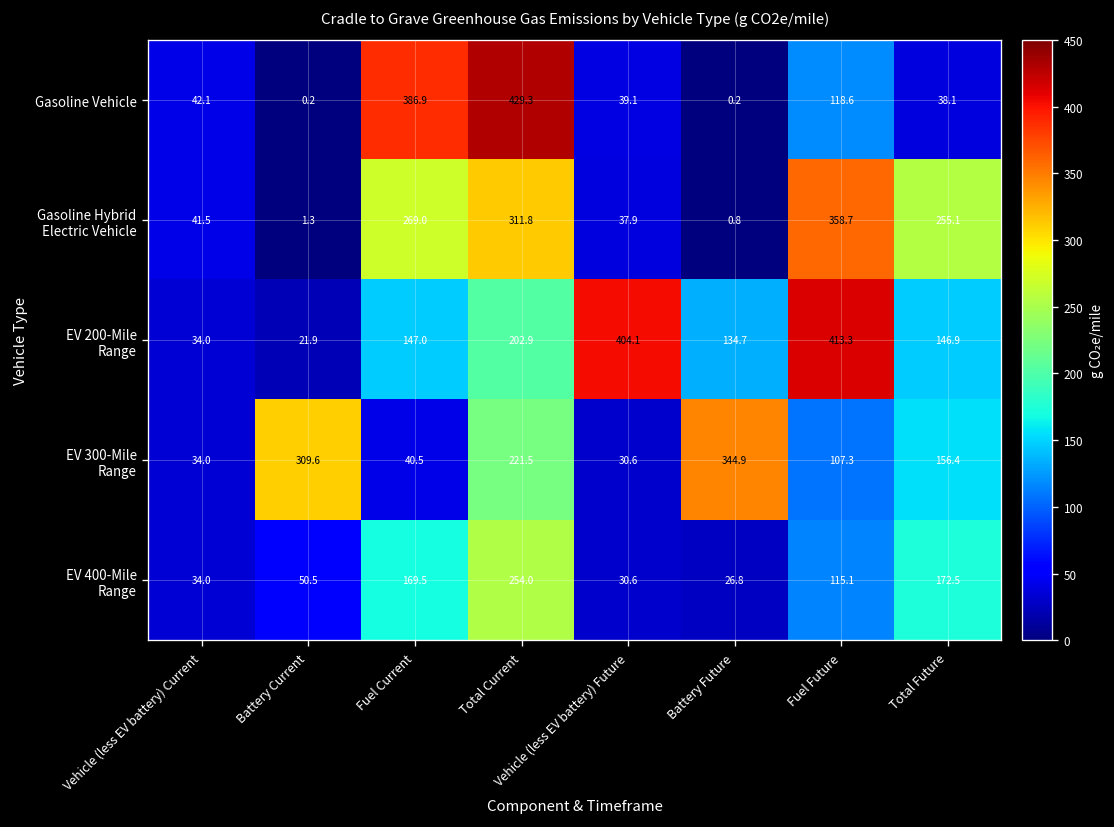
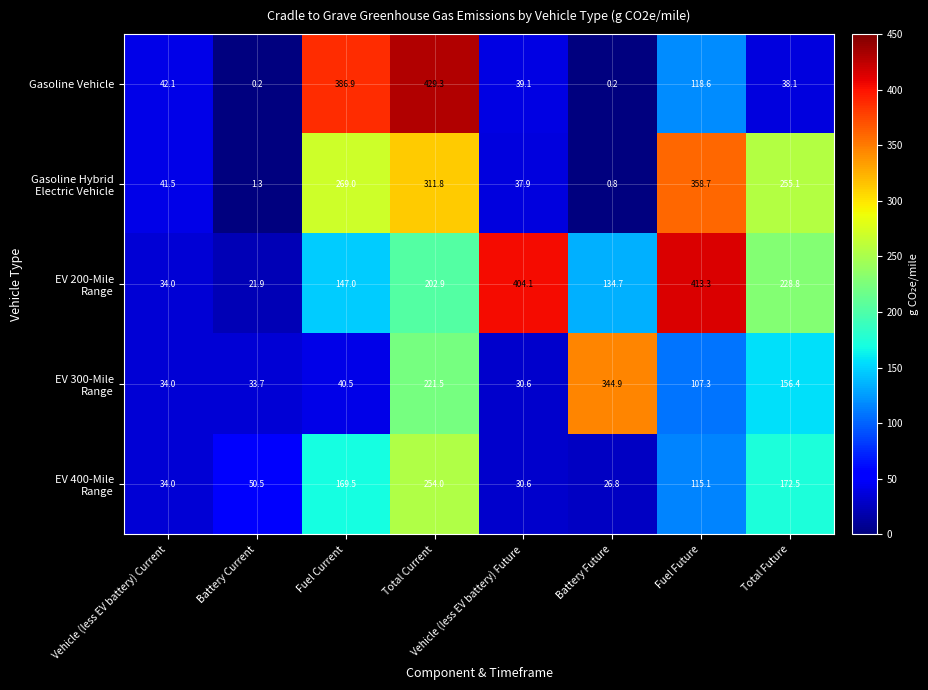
EV 200-Mile Range, Total Future: 146.9 -> 228.8
EV 300-Mile Range, Battery Current: 309.6 -> 33.7
